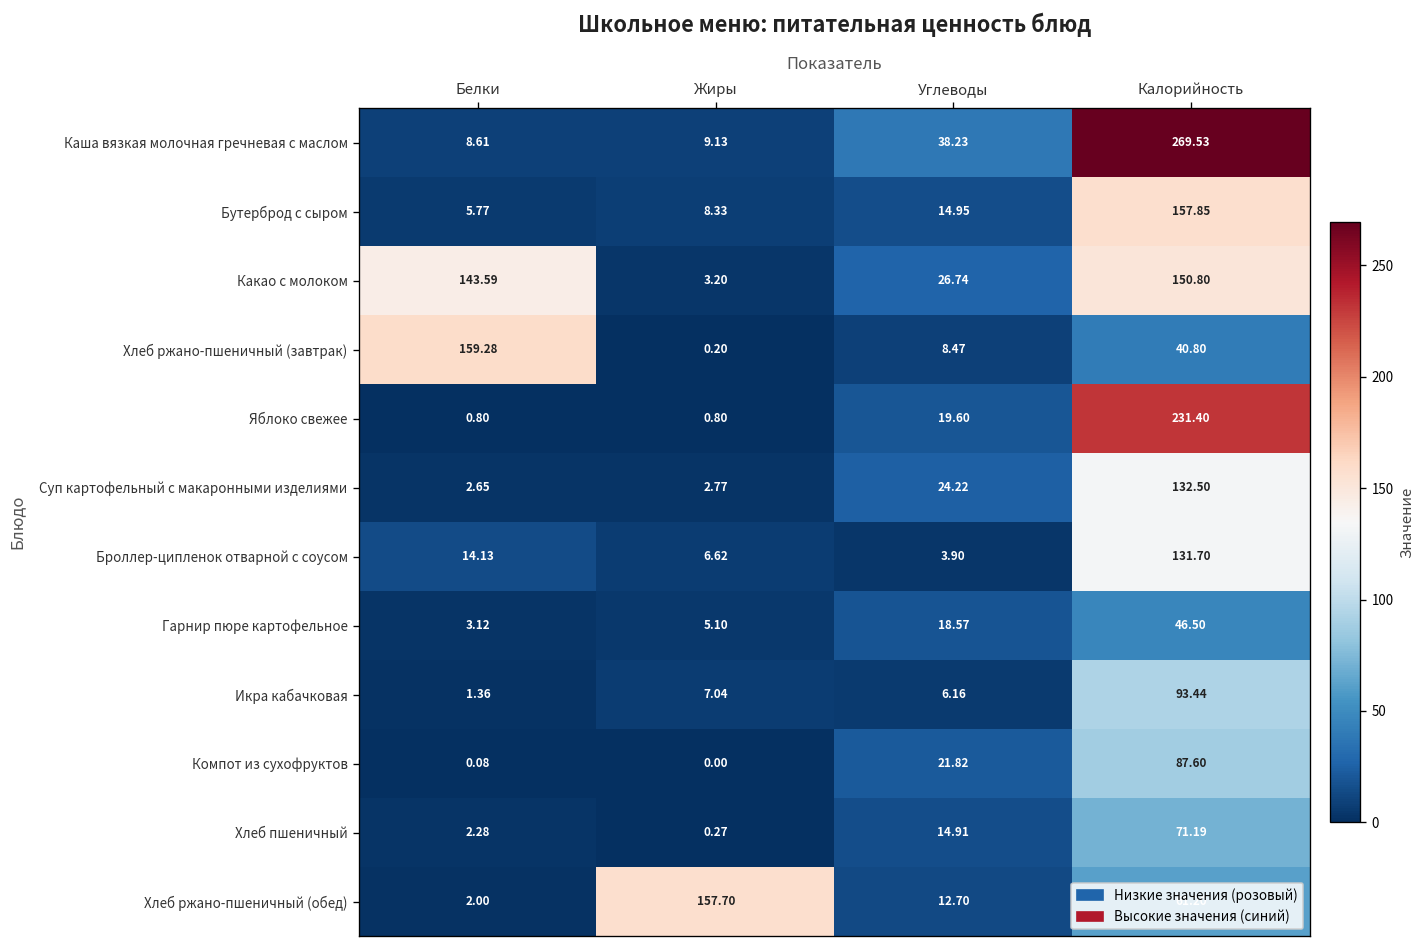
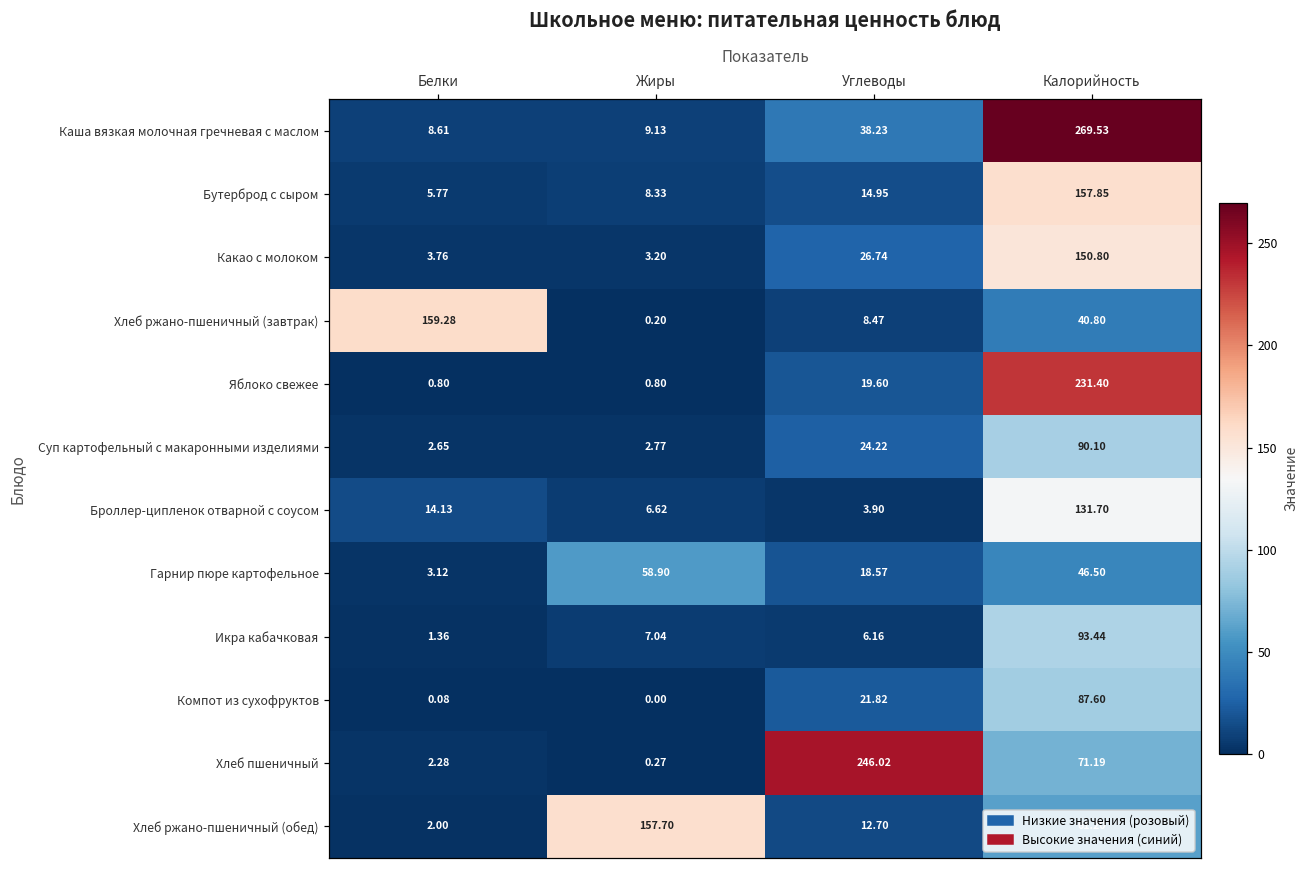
Какао с молоком, Белки: 143.59 -> 3.76
Суп картофельный с макаронными изделиями, Калорийность: 132.50 -> 90.10
Гарнир пюре картофельное, Жиры: 5.10 -> 58.90
Хлеб пшеничный, Углеводы: 14.91 -> 246.02
